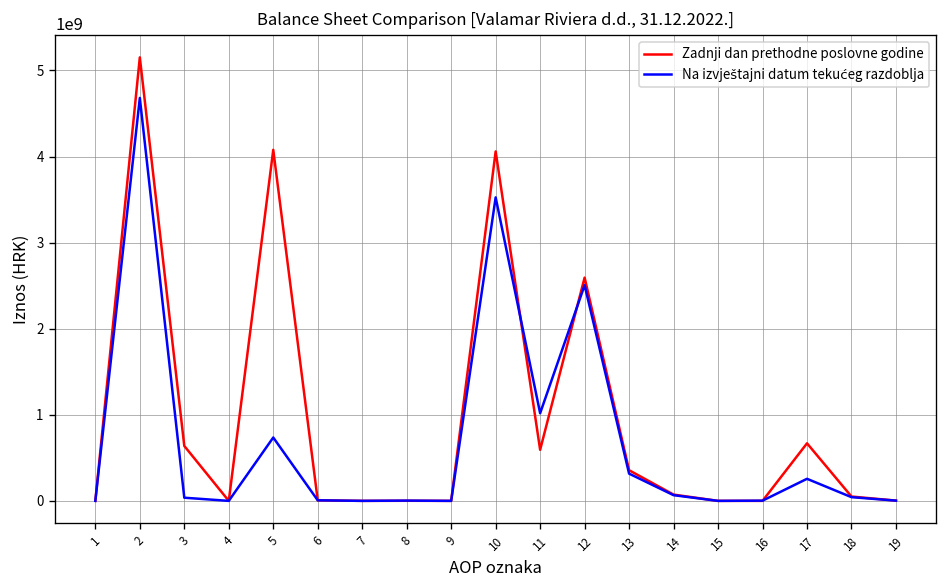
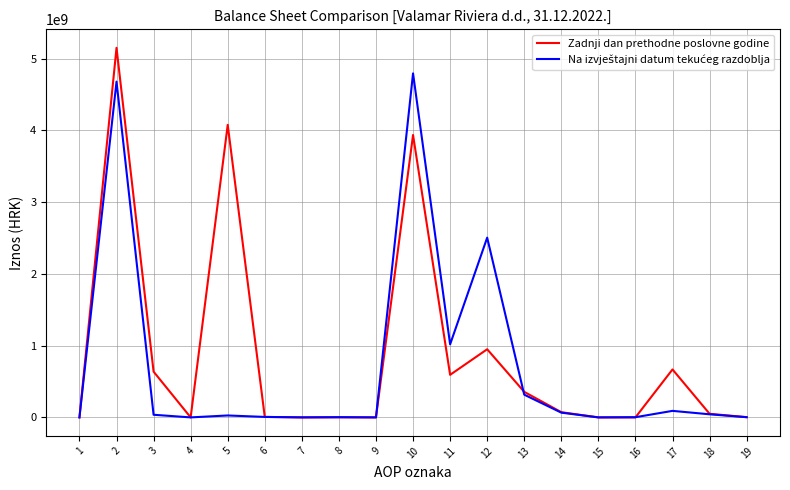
Na izvještajni datum tekućeg razdoblja, 5: 700000000 -> 0
Zadnji dan prethodne poslovne godine, 10: 4100000000 -> 3900000000
Na izvještajni datum tekućeg razdoblja, 10: 3500000000 -> 4800000000
Zadnji dan prethodne poslovne godine, 12: 2600000000 -> 900000000
Na izvještajni datum tekućeg razdoblja, 17: 300000000 -> 100000000
